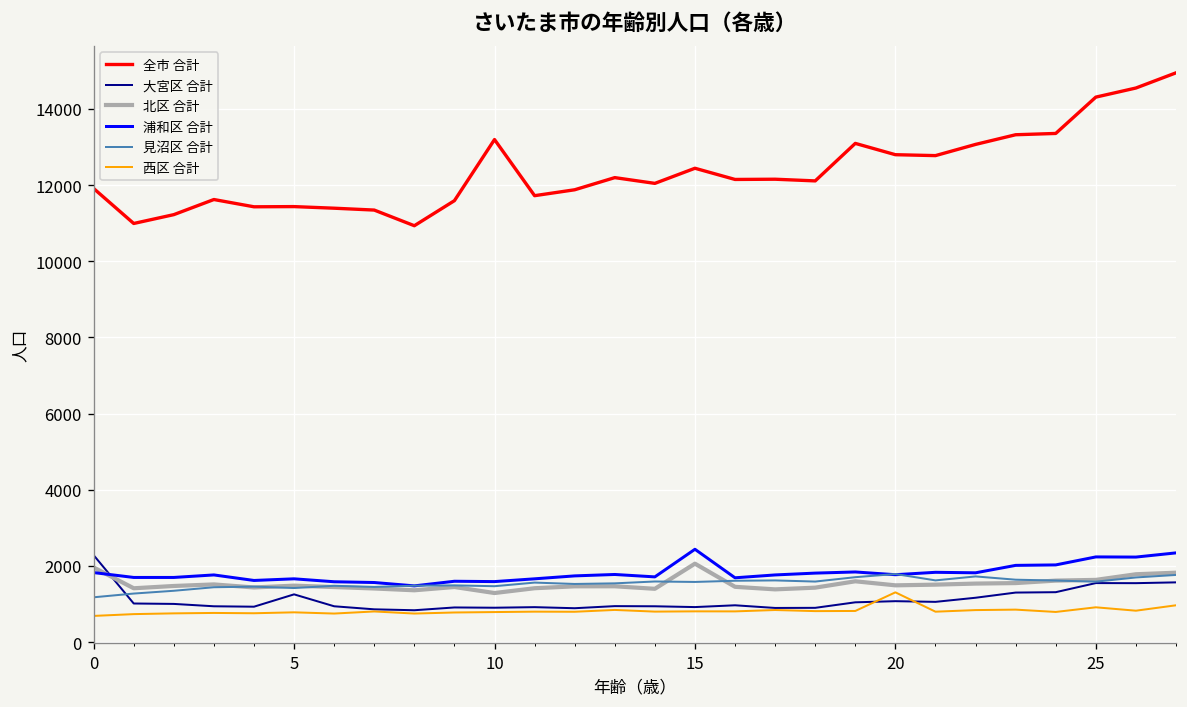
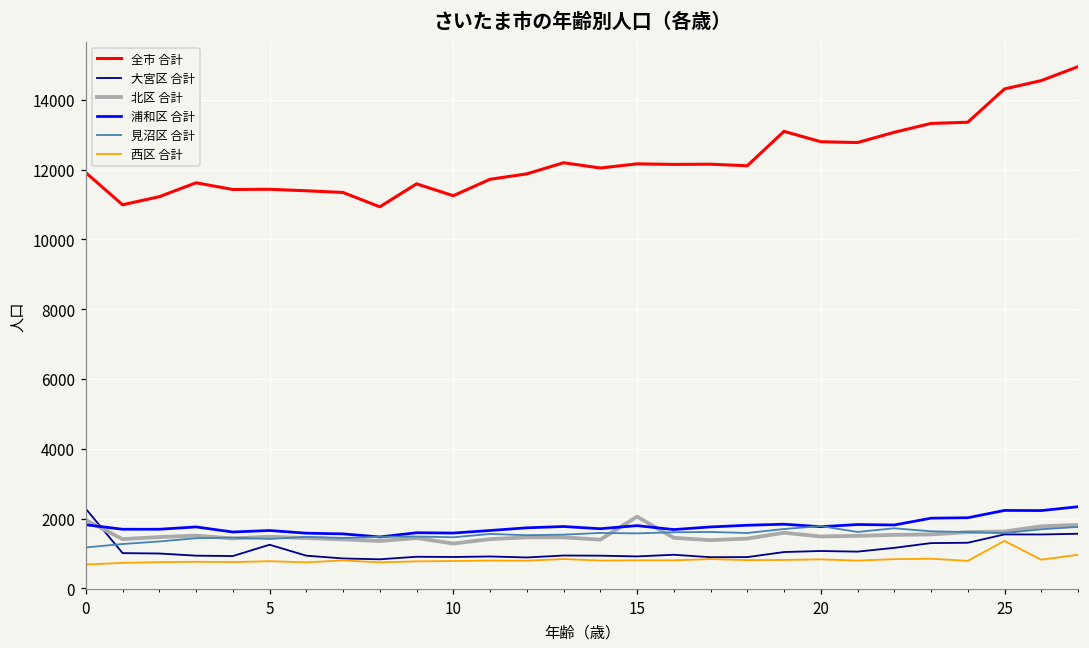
全市 合計, 10: 13200 -> 11300
全市 合計, 15: 12400 -> 12200
浦和区 合計, 15: 2400 -> 1800
西区 合計, 20: 1300 -> 800
西区 合計, 25: 900 -> 1400
